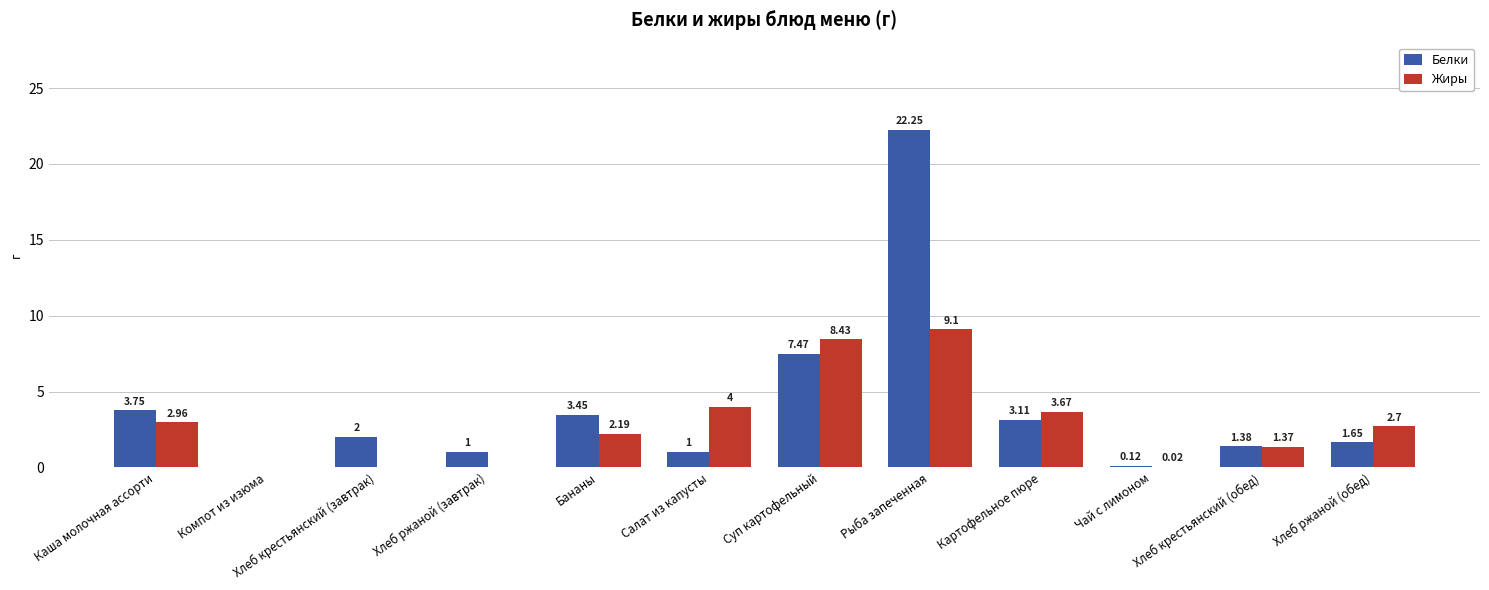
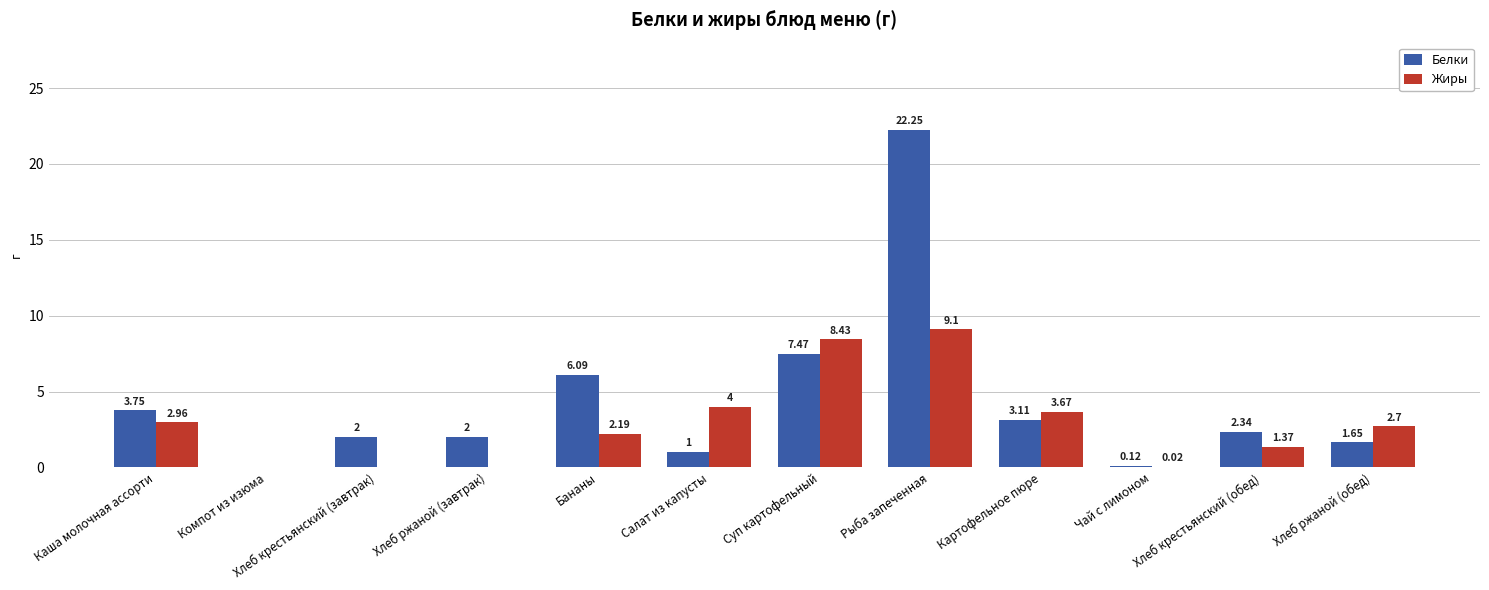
Белки, Хлеб ржаной (завтрак): 1 -> 2
Белки, Бананы: 3.45 -> 6.09
Белки, Хлеб крестьянский (обед): 1.38 -> 2.34
